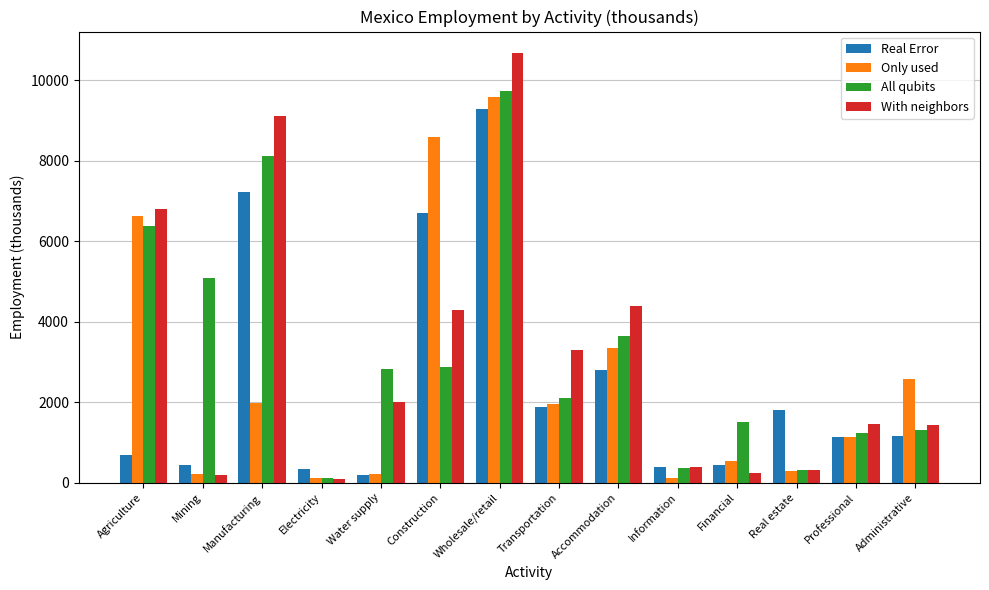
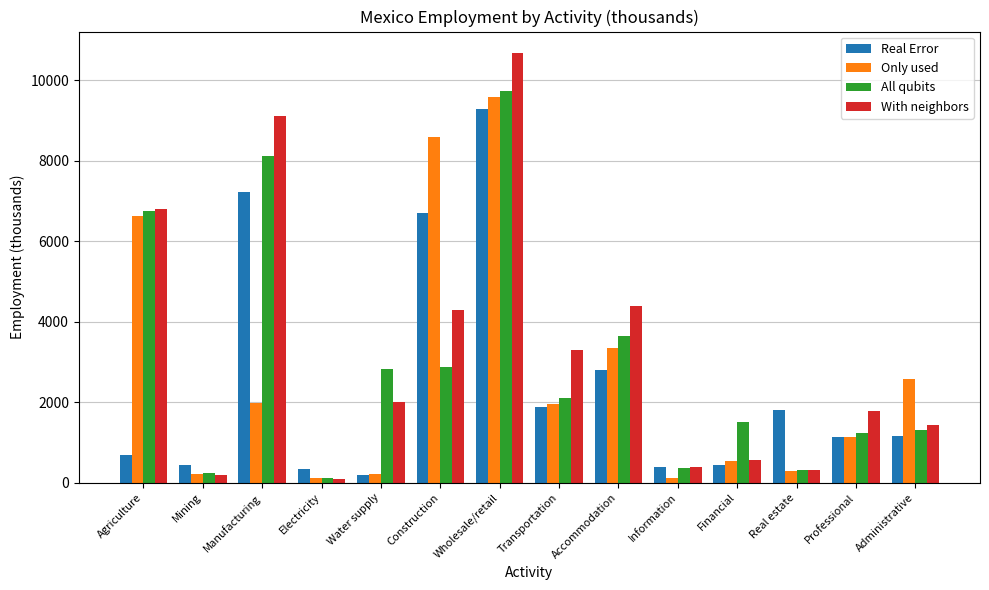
All qubits, Agriculture: 6400 -> 6700
All qubits, Mining: 5100 -> 200
With neighbors, Financial: 200 -> 600
With neighbors, Professional: 1400 -> 1800
